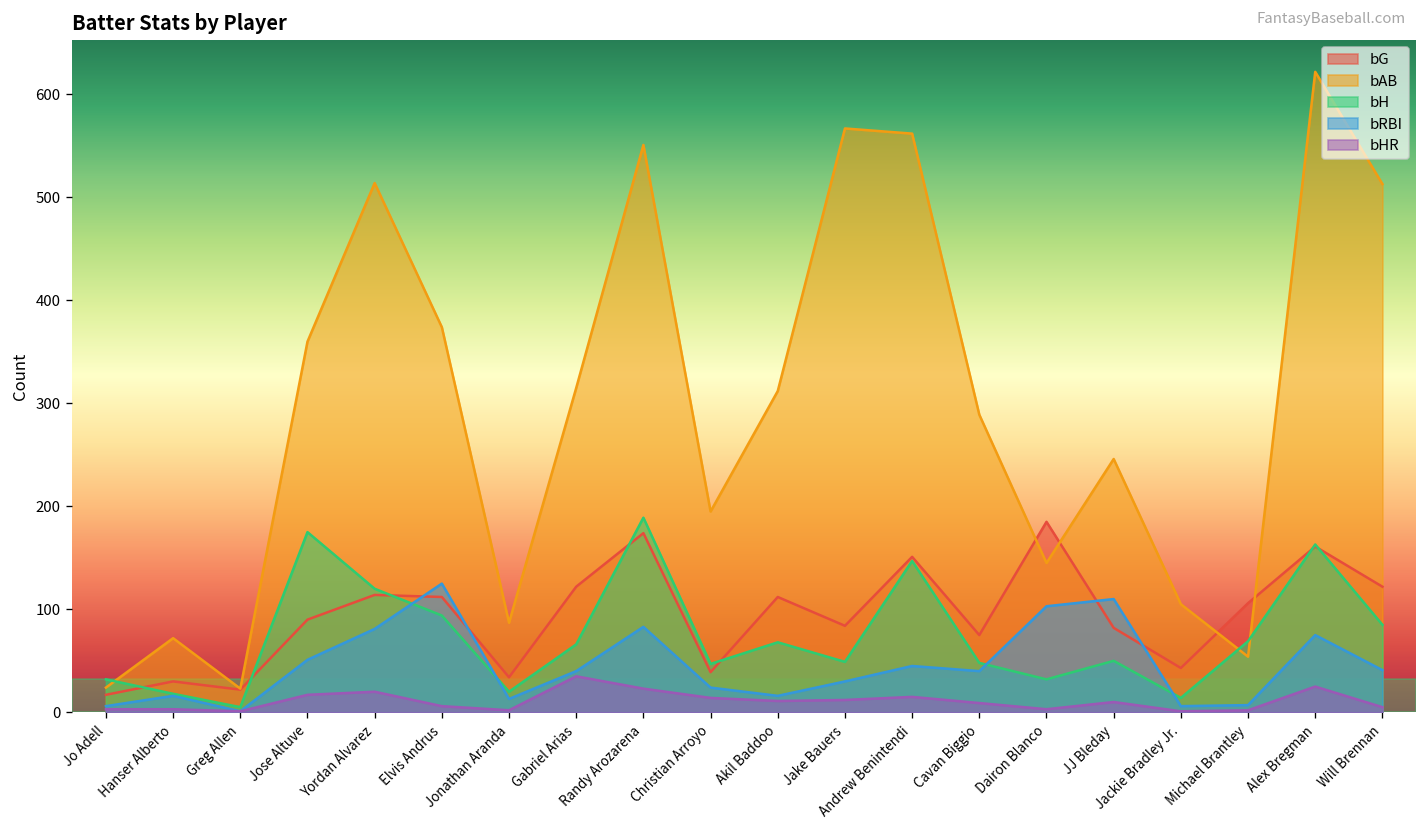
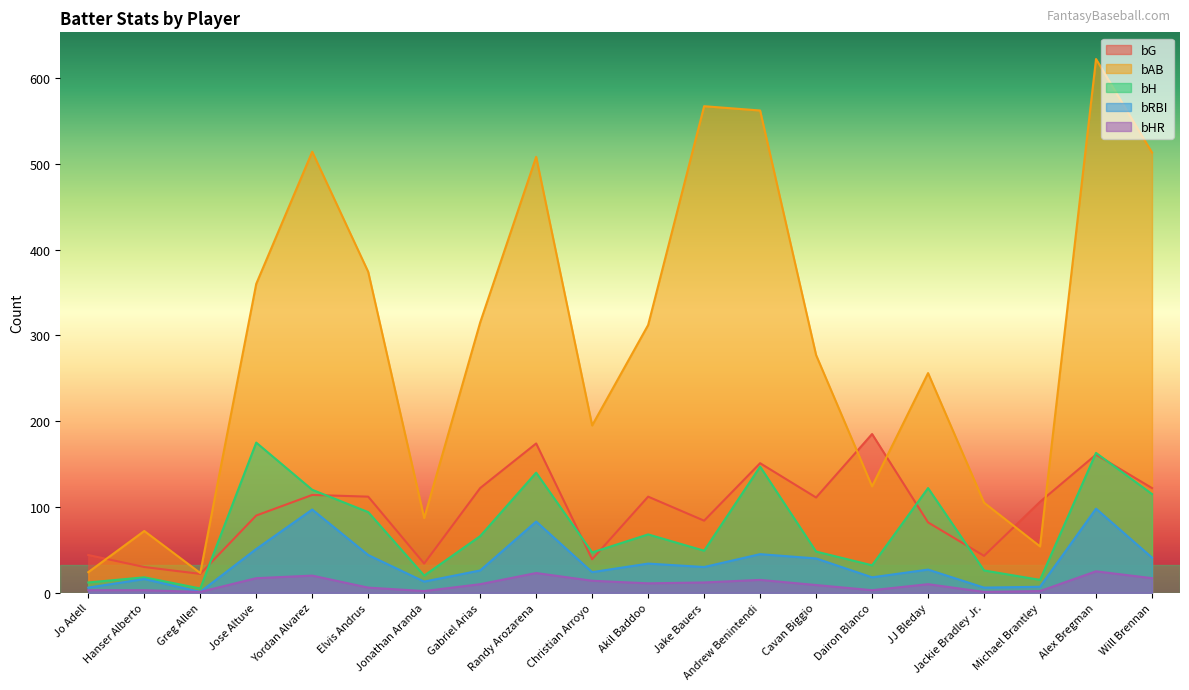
bG, Jo Adell: 20 -> 40
bH, Jo Adell: 30 -> 10
bRBI, Yordan Alvarez: 80 -> 100
bRBI, Elvis Andrus: 130 -> 40
bRBI, Gabriel Arias: 40 -> 30
bHR, Gabriel Arias: 40 -> 10
bAB, Randy Arozarena: 550 -> 510
bH, Randy Arozarena: 190 -> 140
bRBI, Akil Baddoo: 20 -> 30
bG, Cavan Biggio: 80 -> 110
bAB, Cavan Biggio: 290 -> 280
bAB, Dairon Blanco: 150 -> 120
bRBI, Dairon Blanco: 100 -> 20
bAB, JJ Bleday: 250 -> 260
bH, JJ Bleday: 50 -> 120
bRBI, JJ Bleday: 110 -> 30
bH, Jackie Bradley Jr.: 10 -> 30
bH, Michael Brantley: 70 -> 20
bRBI, Alex Bregman: 80 -> 100
bH, Will Brennan: 90 -> 120
bHR, Will Brennan: 10 -> 20
